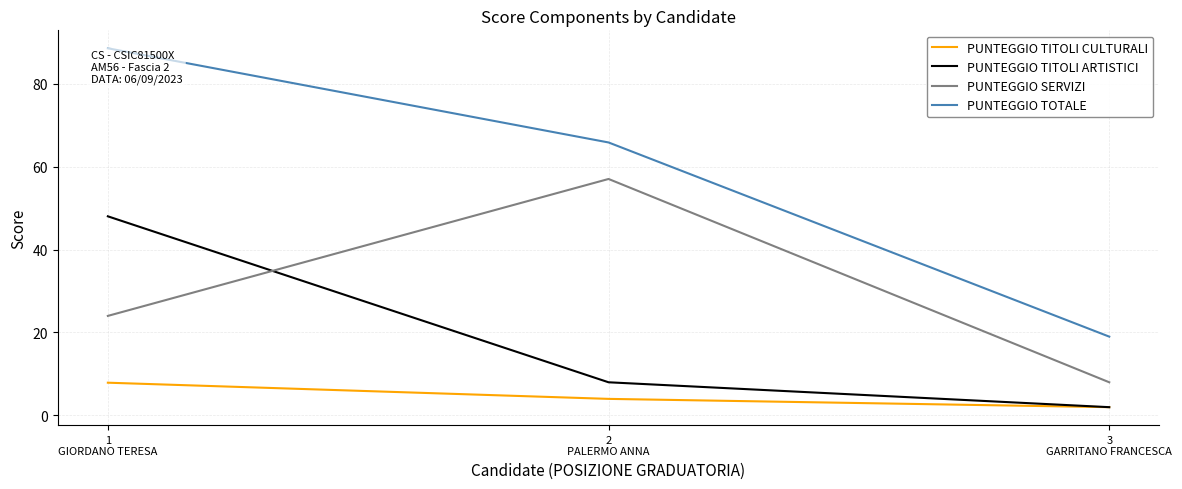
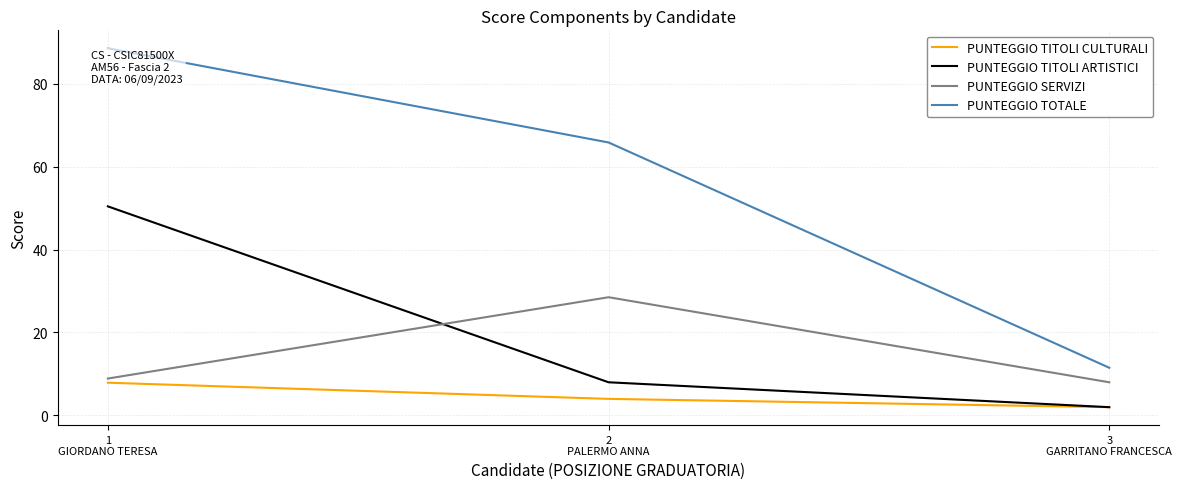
PUNTEGGIO TITOLI ARTISTICI, 1 GIORDANO TERESA: 48 -> 50
PUNTEGGIO SERVIZI, 1 GIORDANO TERESA: 24 -> 9
PUNTEGGIO SERVIZI, 2 PALERMO ANNA: 57 -> 29
PUNTEGGIO TOTALE, 3 GARRITANO FRANCESCA: 19 -> 12
